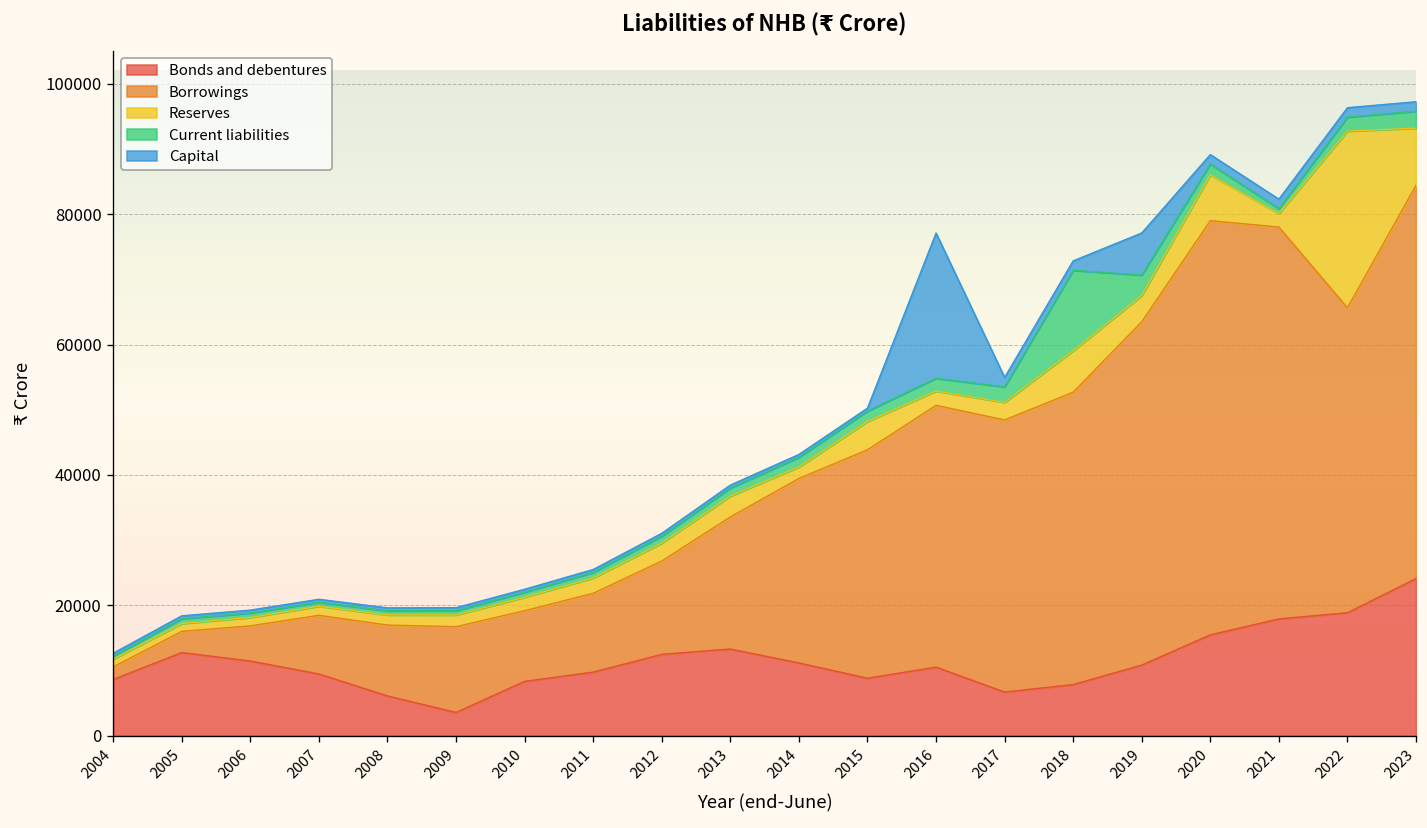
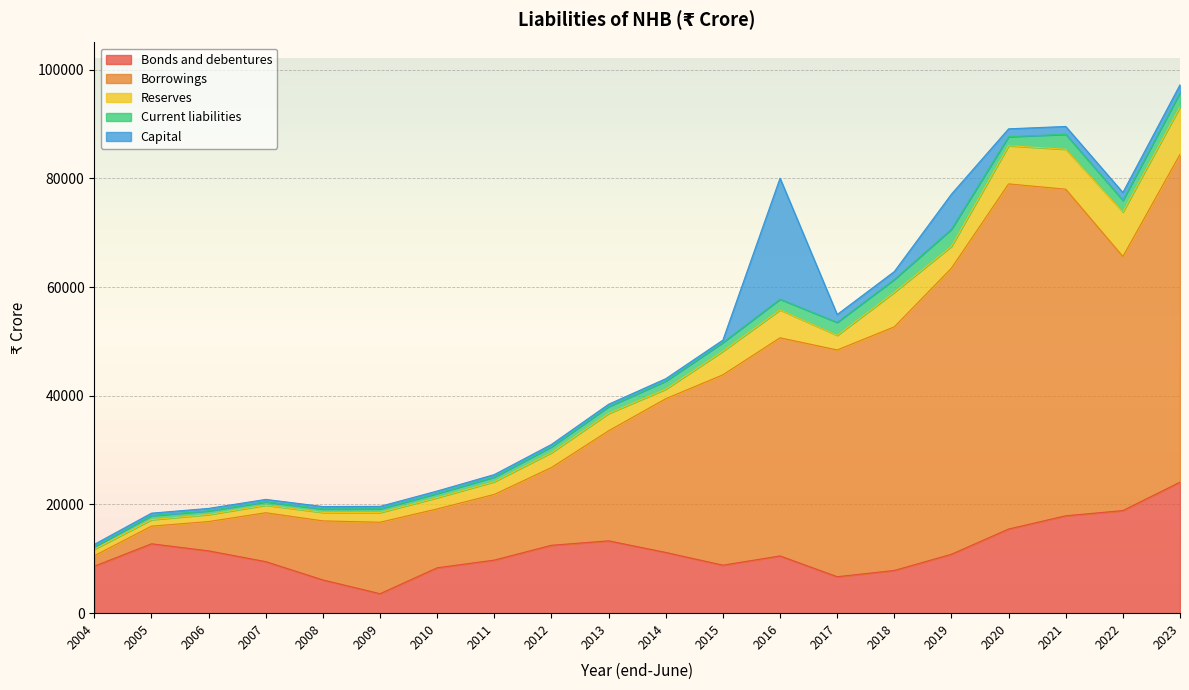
Reserves, 2016: 2000 -> 5000
Current liabilities, 2018: 12000 -> 2000
Reserves, 2021: 2000 -> 7000
Current liabilities, 2021: 1000 -> 3000
Reserves, 2022: 27000 -> 8000
